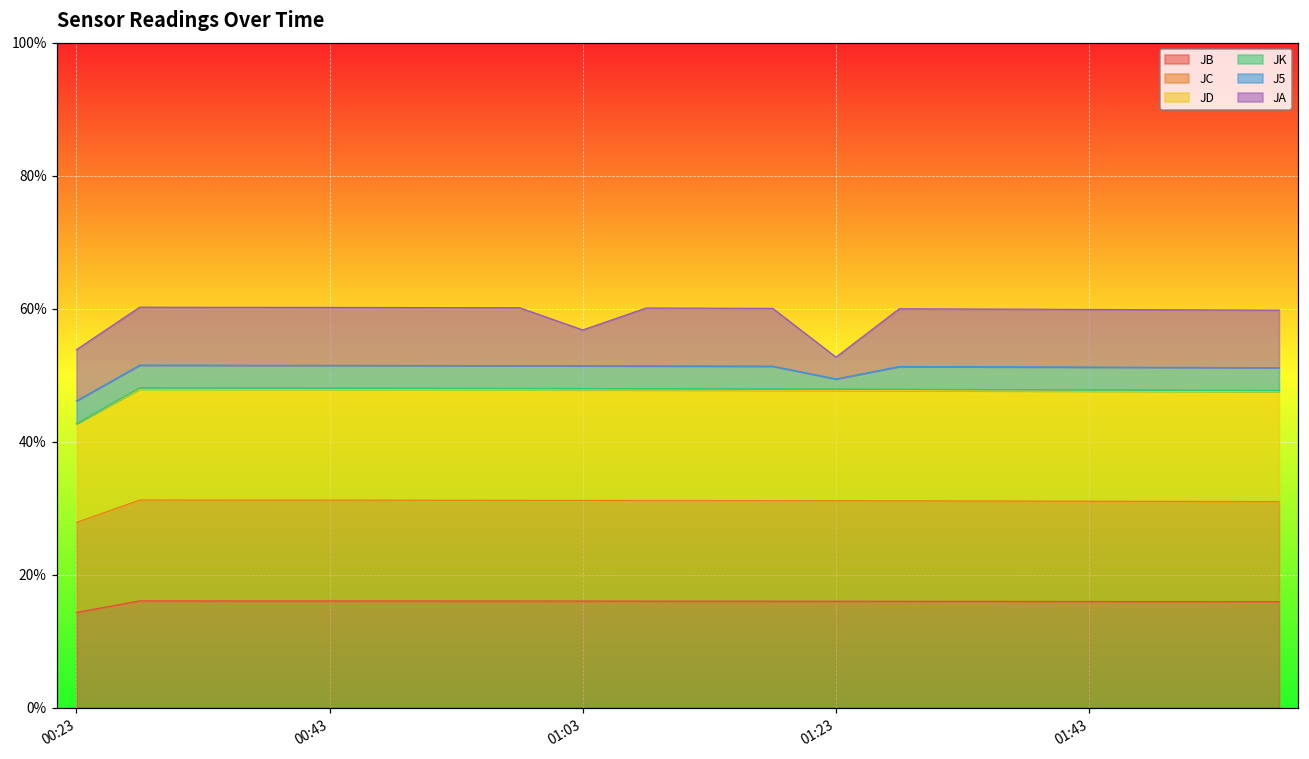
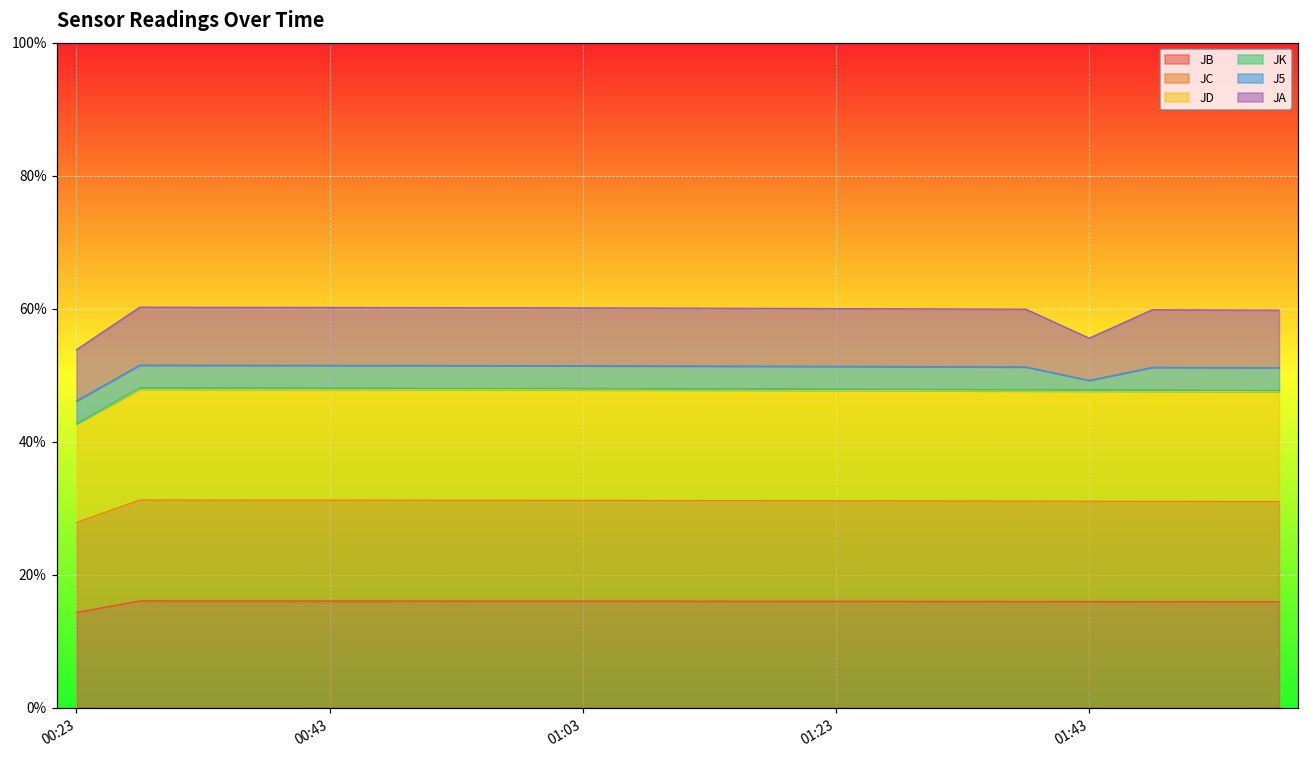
JA, 01:03: 5% -> 9%
J5, 01:23: 2% -> 3%
JA, 01:23: 3% -> 9%
J5, 01:43: 3% -> 1%
JA, 01:43: 9% -> 6%
